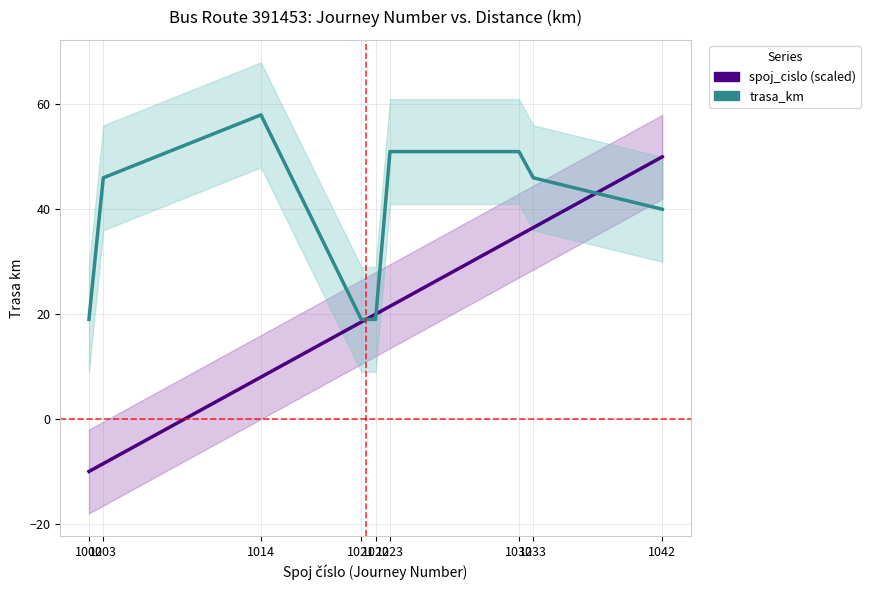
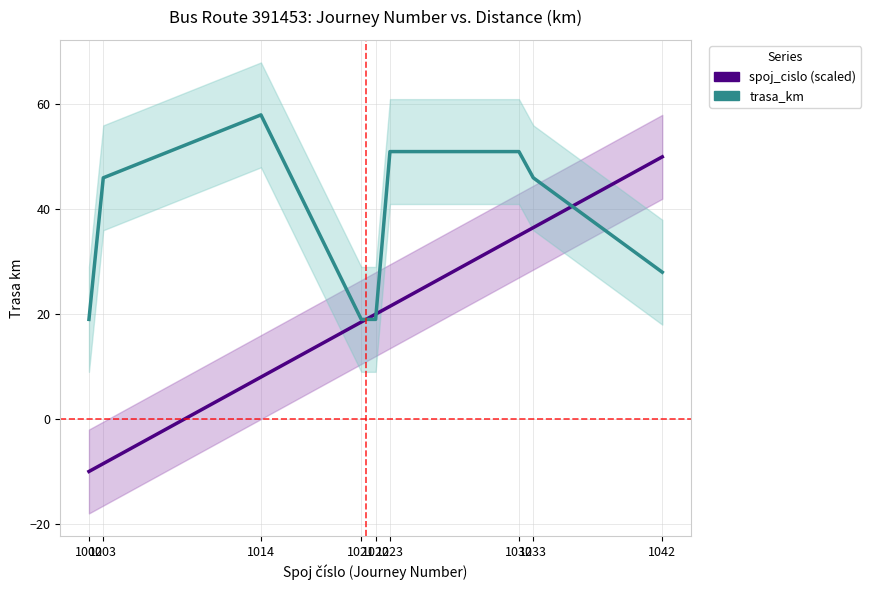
trasa_km, 1042: 40 -> 28
